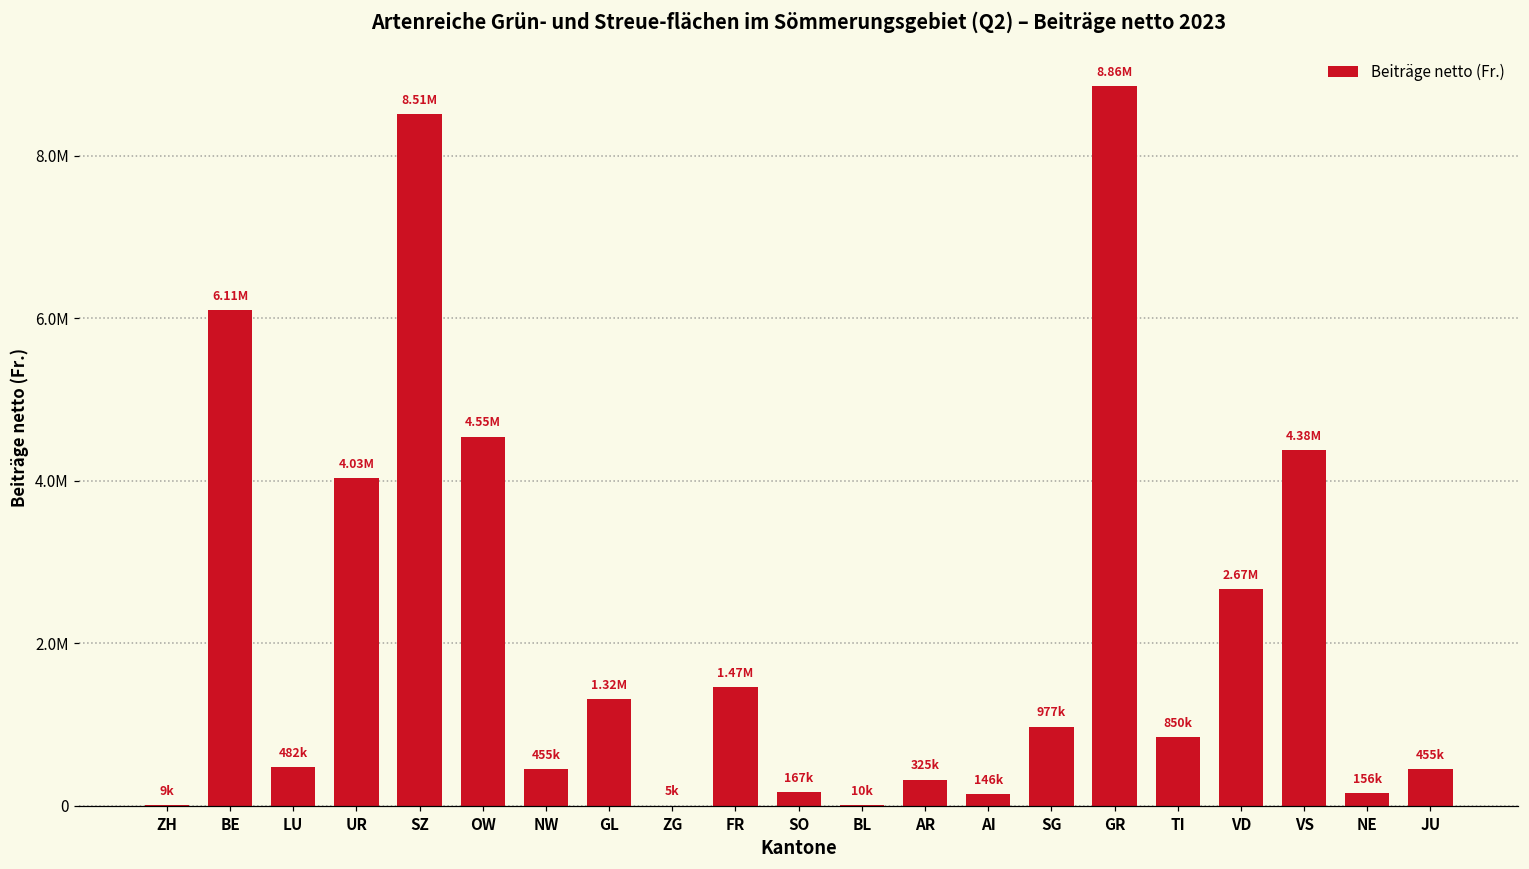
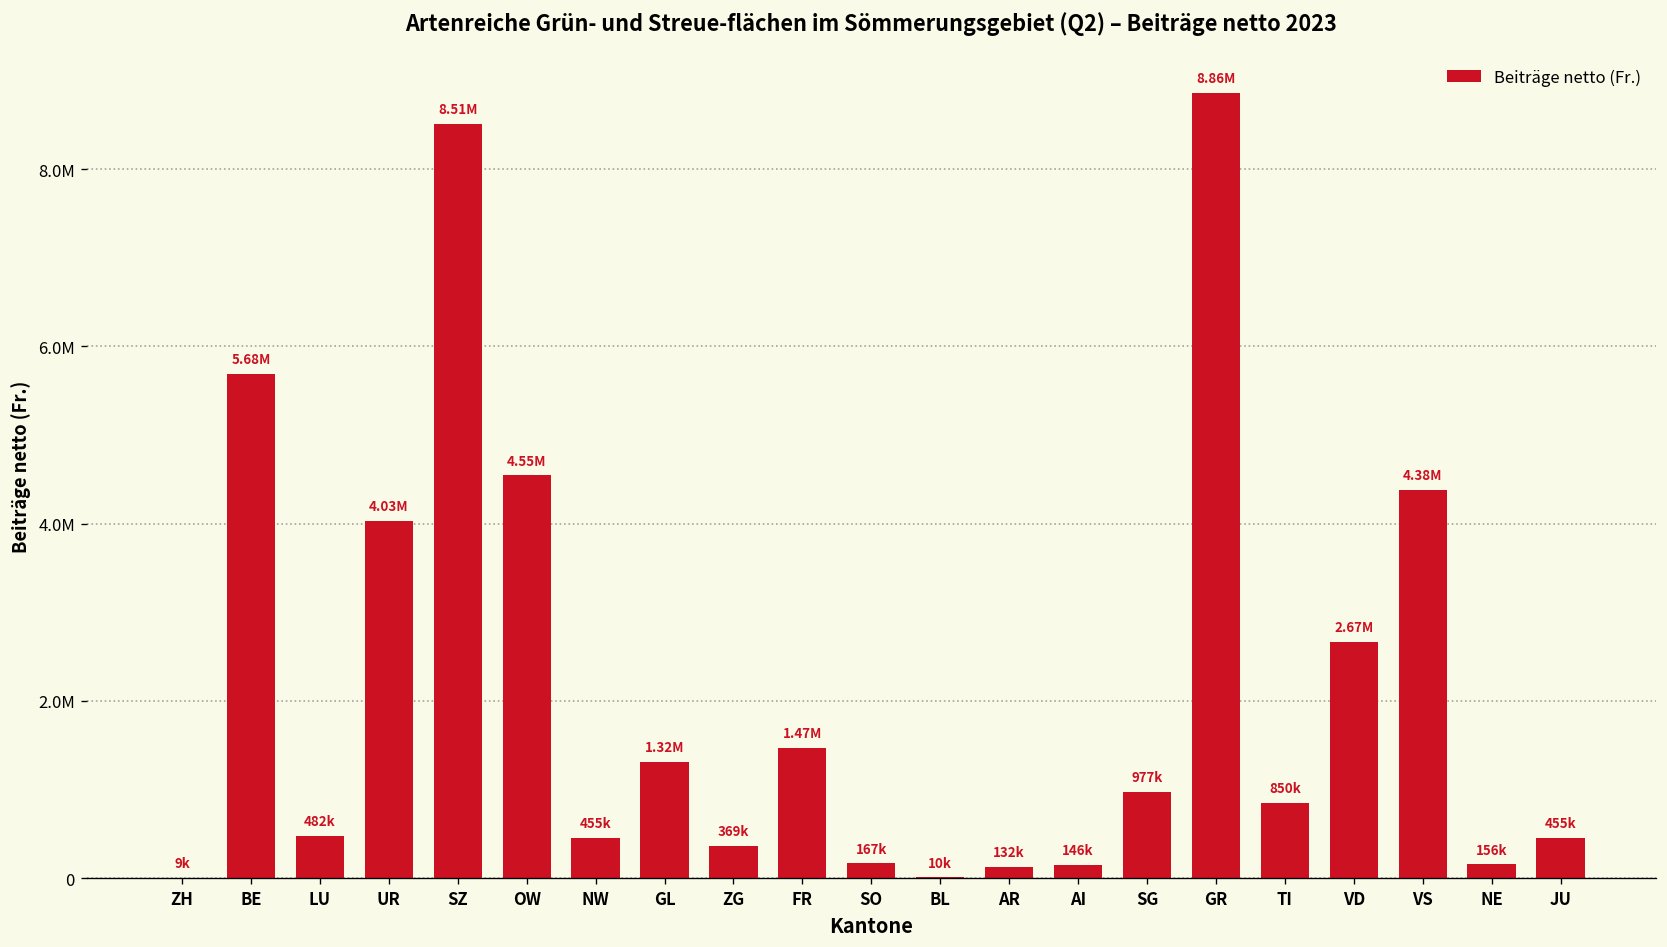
BE: 6.11M -> 5.68M
ZG: 5k -> 369k
AR: 325k -> 132k
